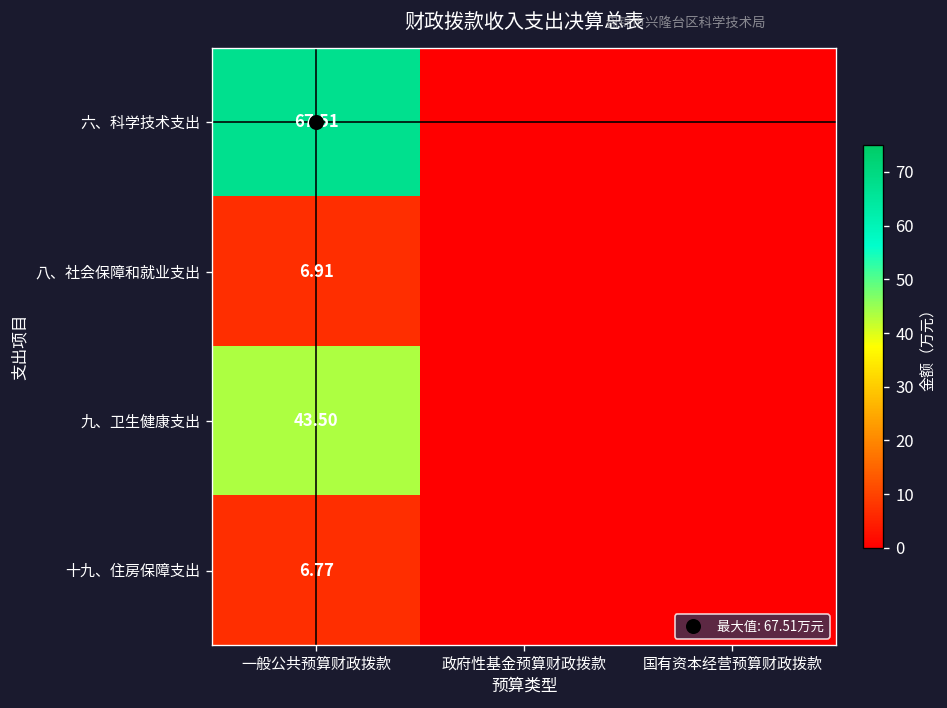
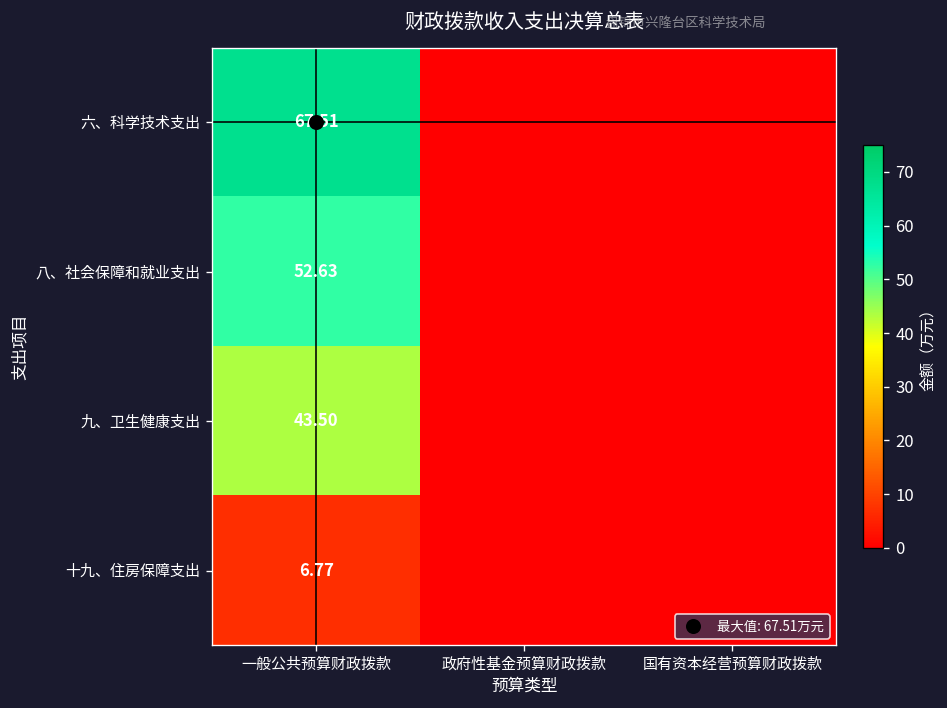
八、社会保障和就业支出, 一般公共预算财政拨款: 6.91 -> 52.63
